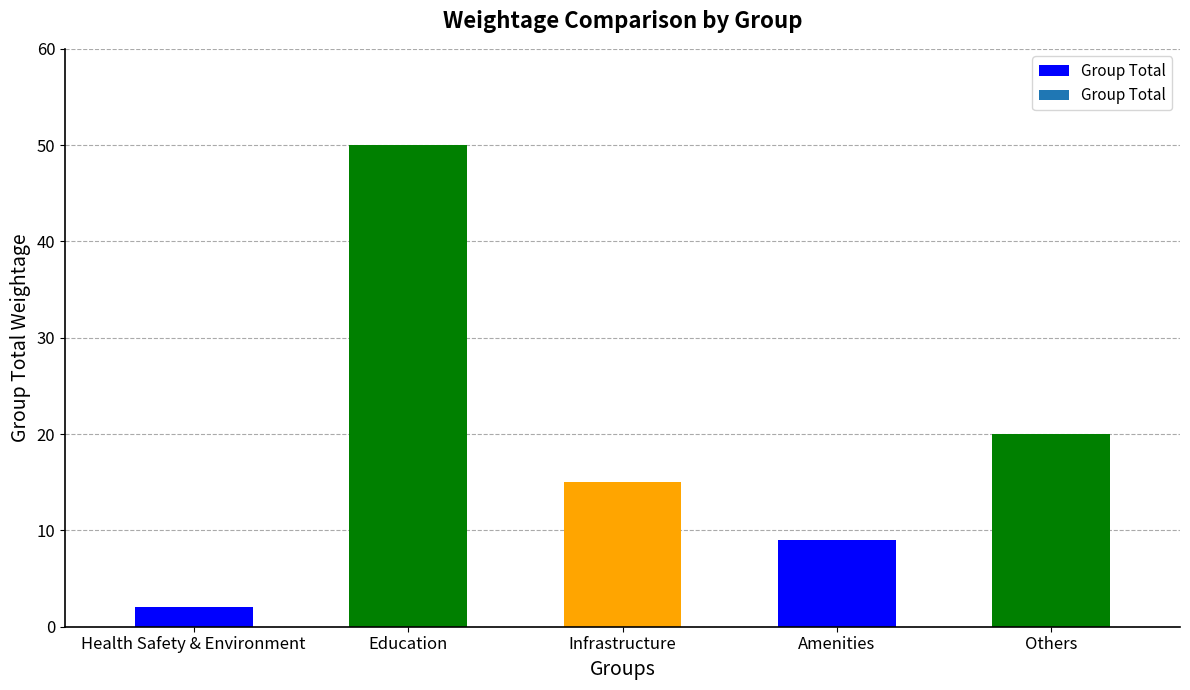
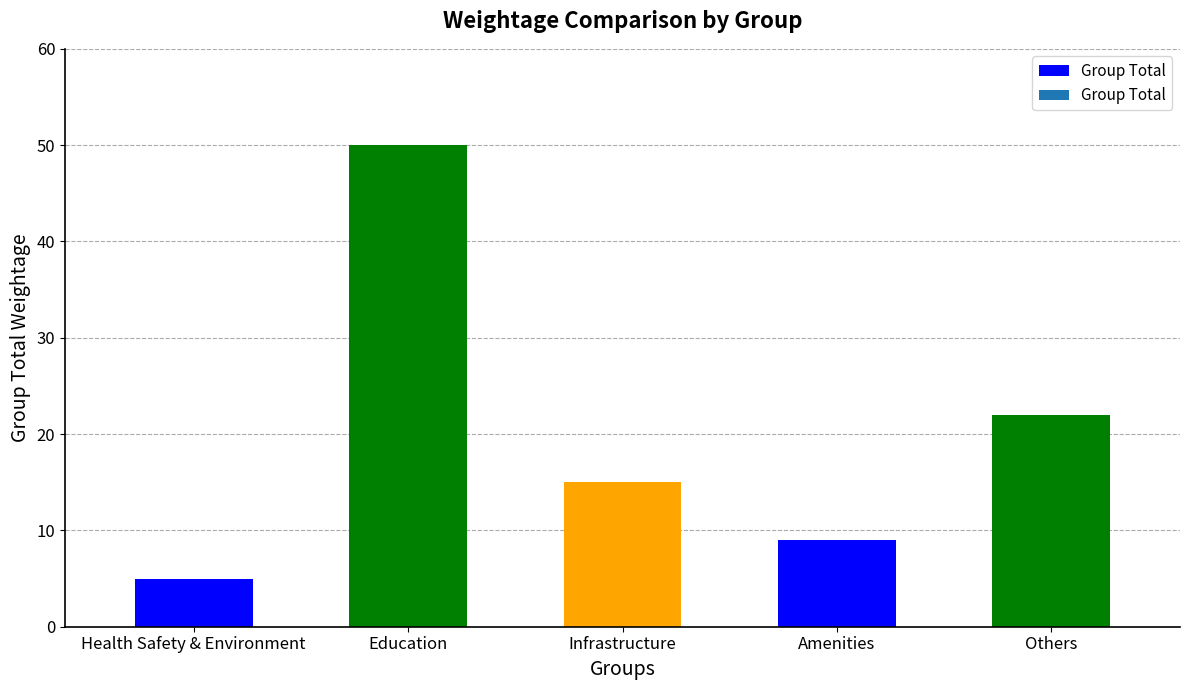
Health Safety & Environment: 2 -> 5
Others: 20 -> 22
